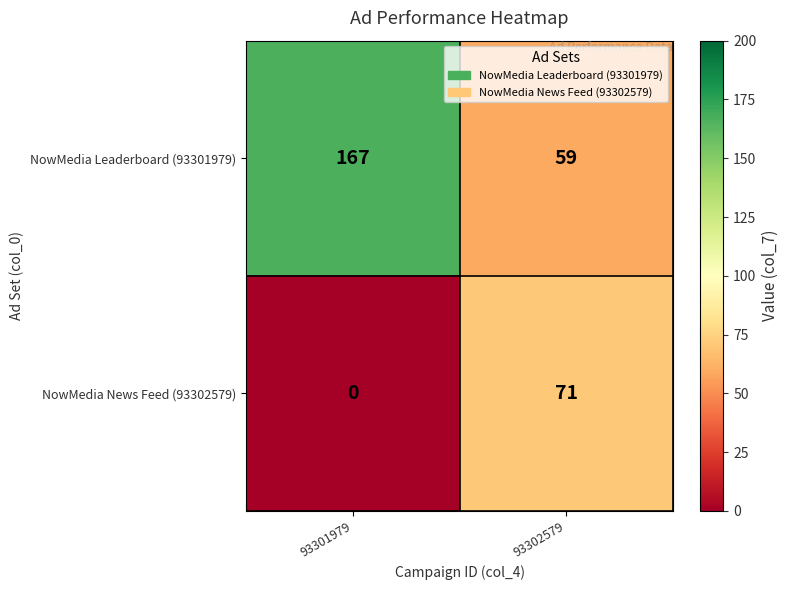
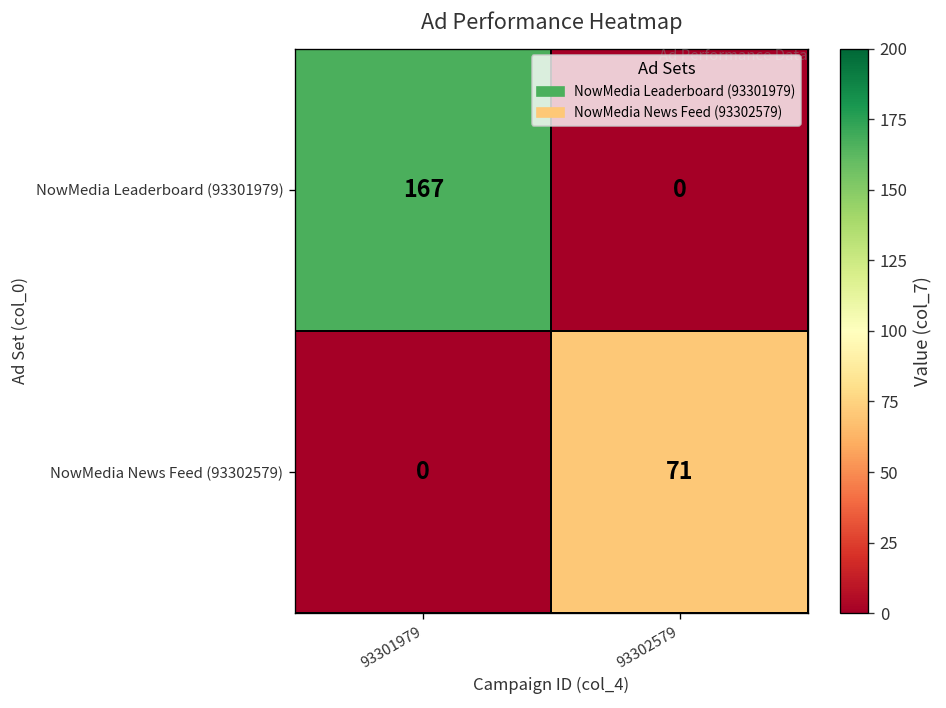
NowMedia Leaderboard (93301979), 93302579: 59 -> 0
